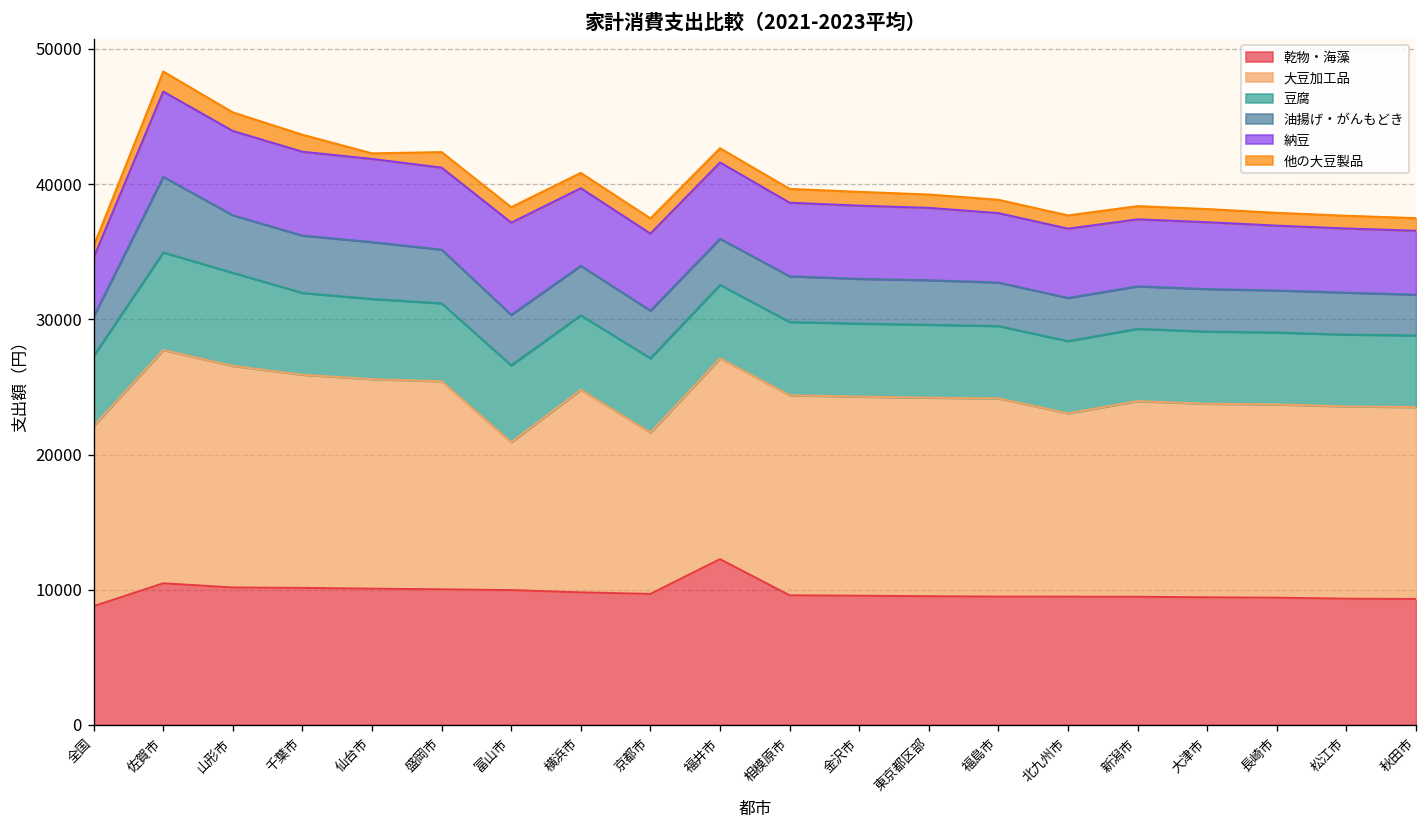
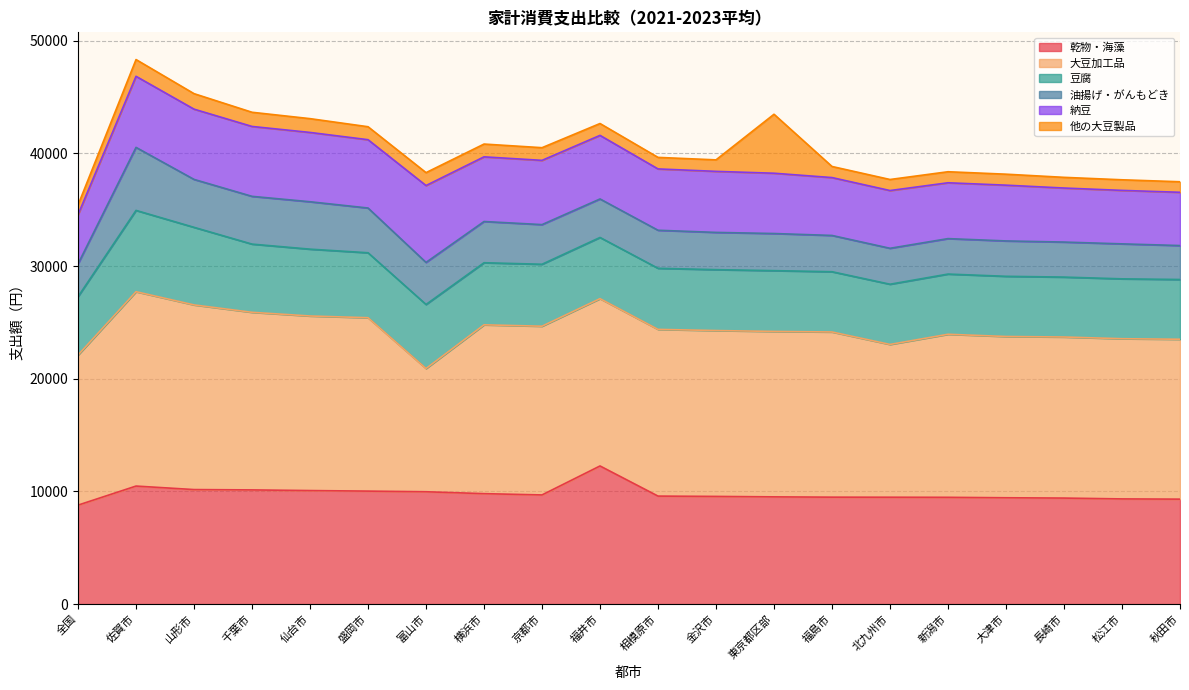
他の大豆製品, 仙台市: 400 -> 1200
大豆加工品, 京都市: 11900 -> 15000
他の大豆製品, 東京都区部: 1000 -> 5200
